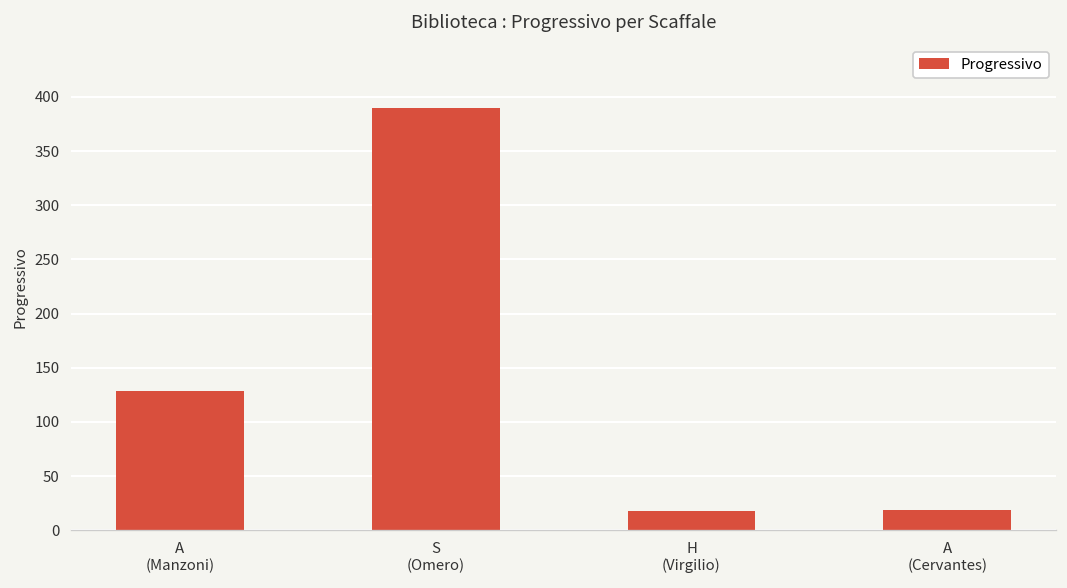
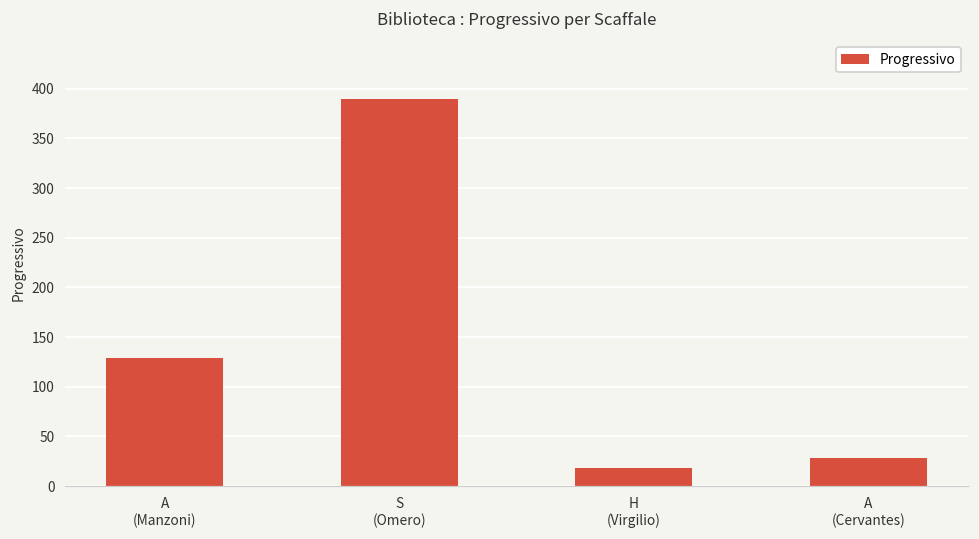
A (Cervantes): 20 -> 30
